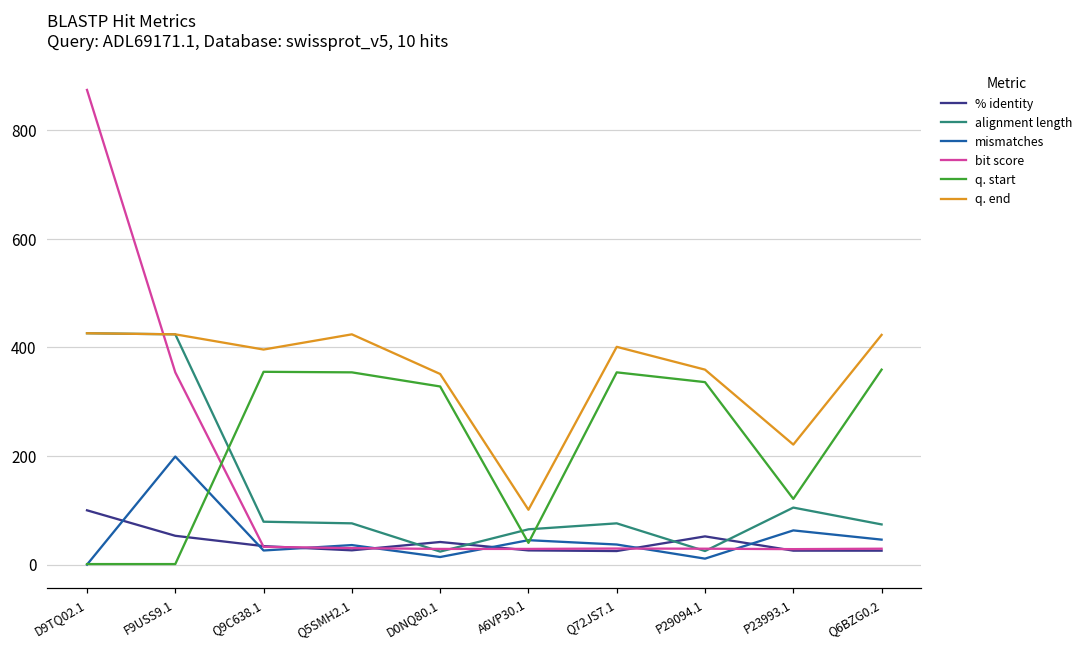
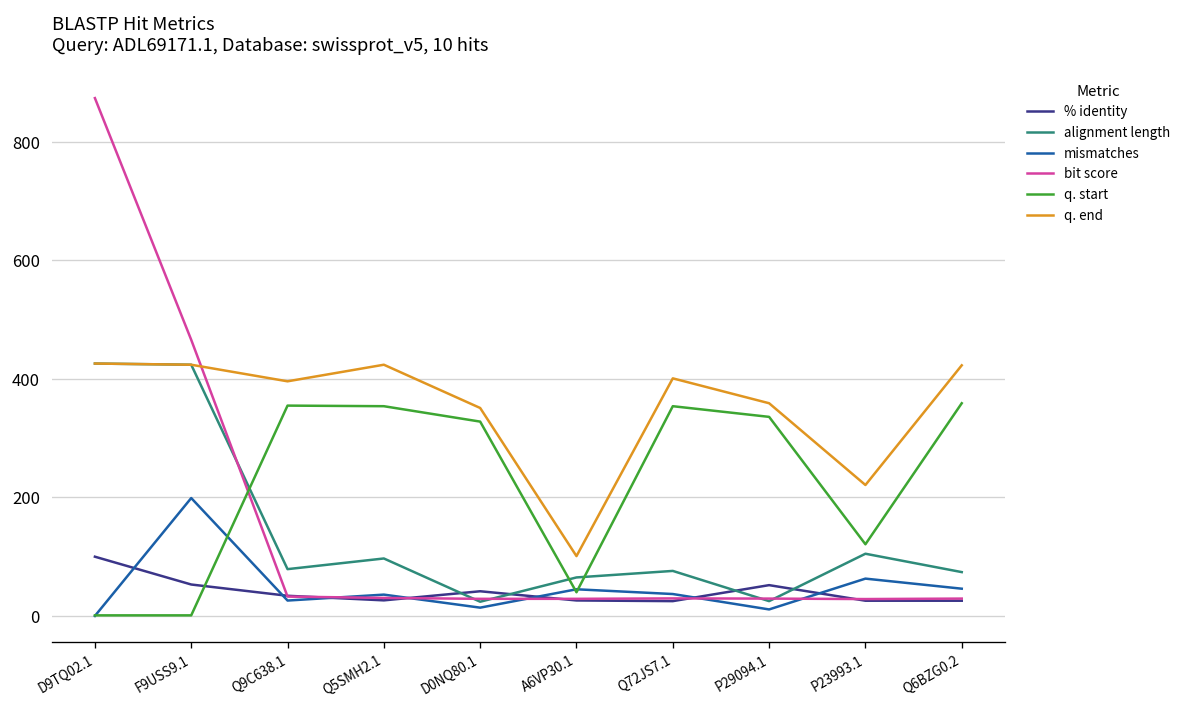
bit score, F9USS9.1: 350 -> 470
alignment length, Q5SMH2.1: 80 -> 100
